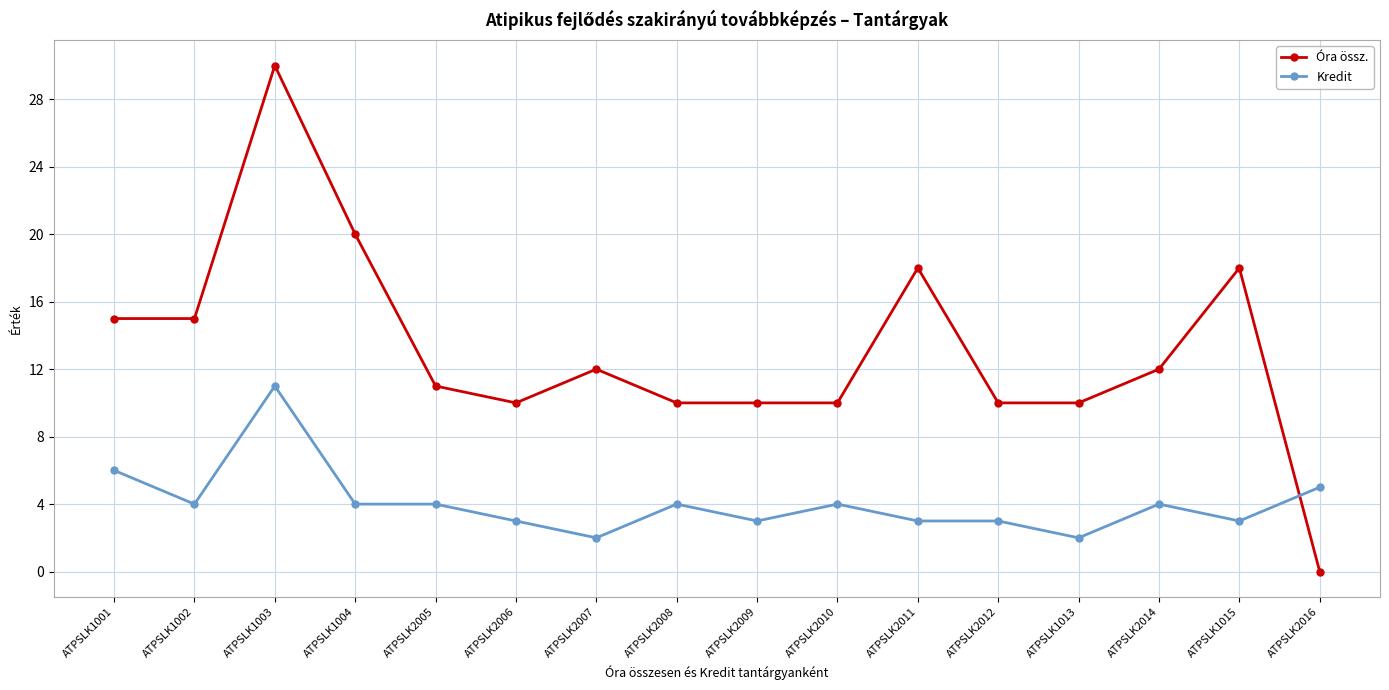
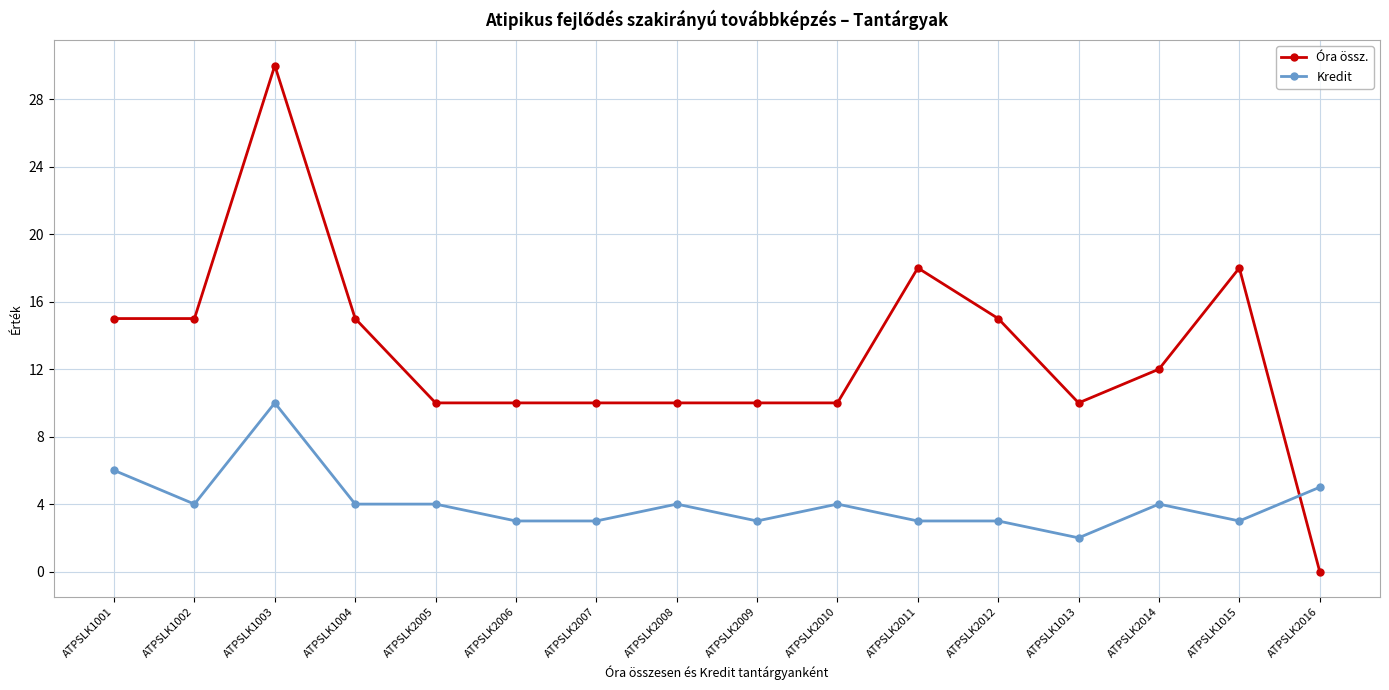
Kredit, ATPSLK1003: 11 -> 10
Óra össz., ATPSLK1004: 20 -> 15
Óra össz., ATPSLK2005: 11 -> 10
Óra össz., ATPSLK2007: 12 -> 10
Kredit, ATPSLK2007: 2 -> 3
Óra össz., ATPSLK2012: 10 -> 15
